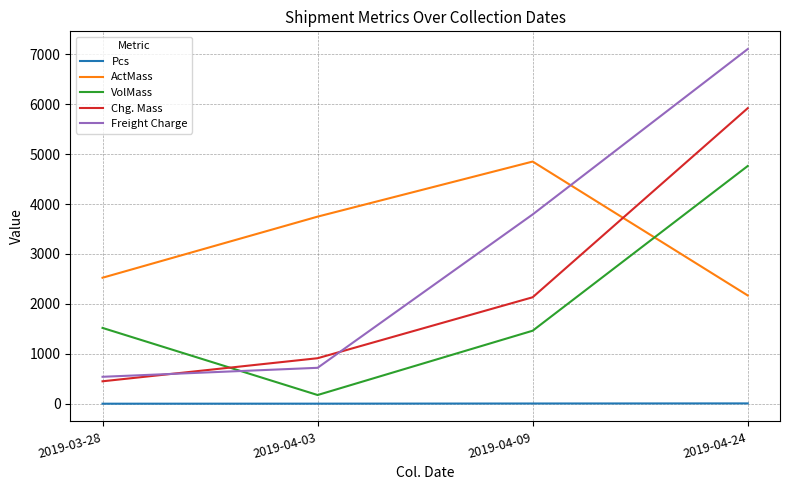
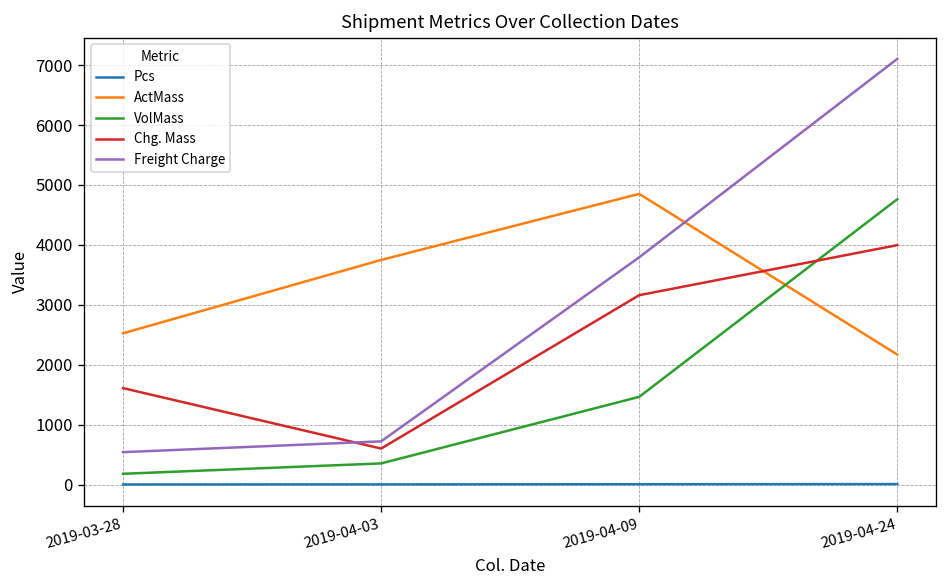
VolMass, 2019-03-28: 1500 -> 200
Chg. Mass, 2019-03-28: 500 -> 1600
VolMass, 2019-04-03: 200 -> 400
Chg. Mass, 2019-04-03: 900 -> 600
Chg. Mass, 2019-04-09: 2100 -> 3200
Chg. Mass, 2019-04-24: 5900 -> 4000
